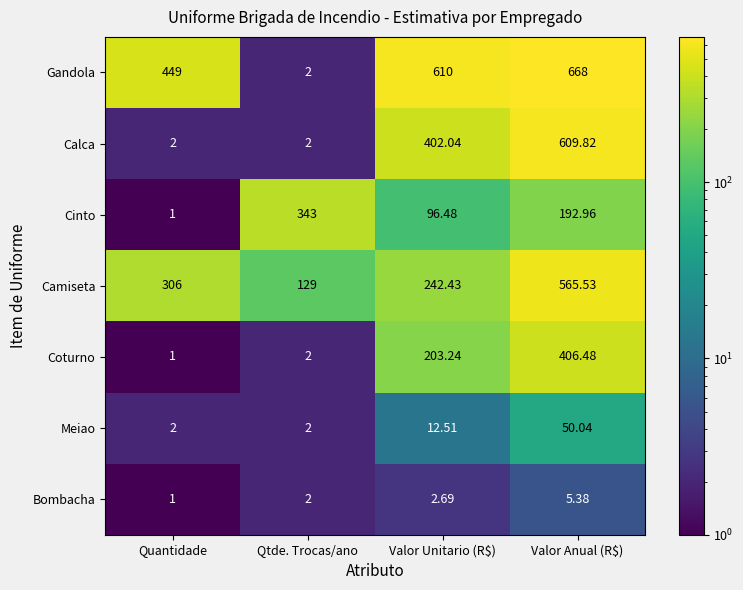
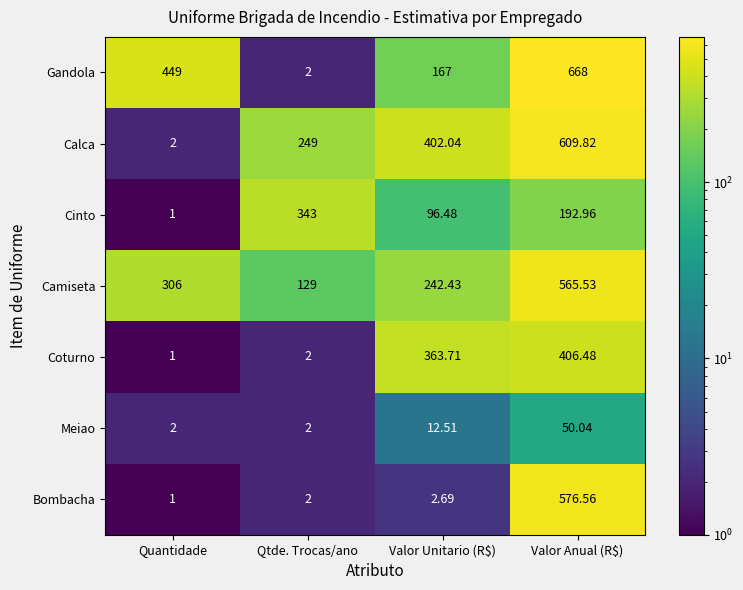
Gandola, Valor Unitario (R$): 610 -> 167
Calca, Qtde. Trocas/ano: 2 -> 249
Coturno, Valor Unitario (R$): 203.24 -> 363.71
Bombacha, Valor Anual (R$): 5.38 -> 576.56
